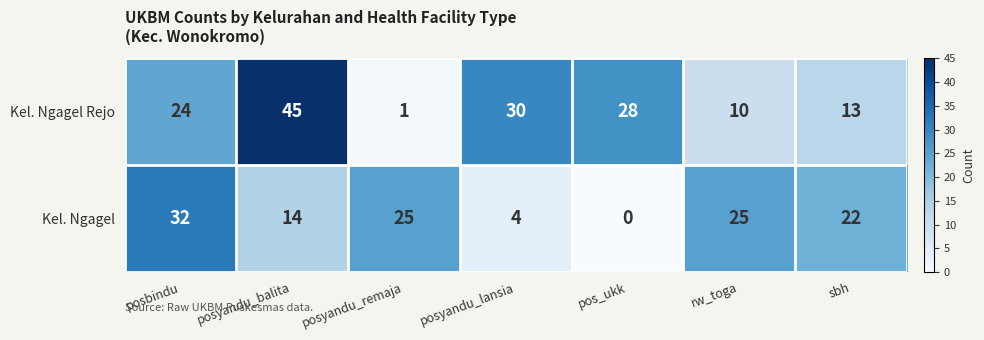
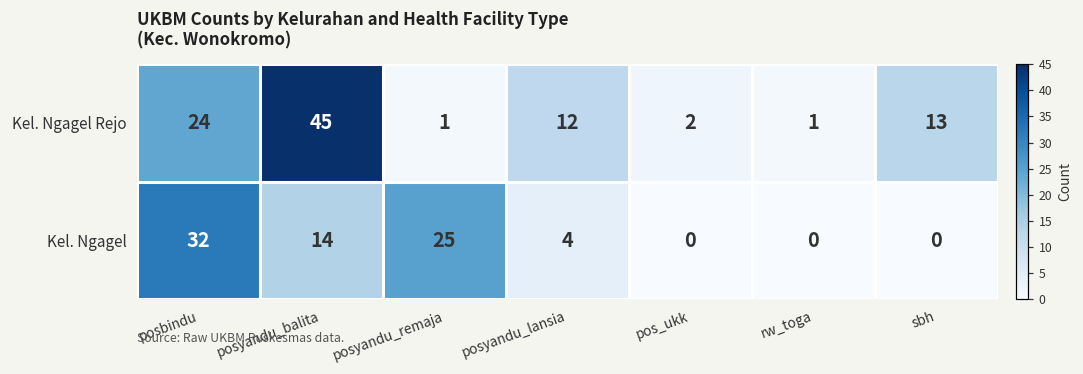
Kel. Ngagel Rejo, posyandu_lansia: 30 -> 12
Kel. Ngagel Rejo, pos_ukk: 28 -> 2
Kel. Ngagel Rejo, rw_toga: 10 -> 1
Kel. Ngagel, rw_toga: 25 -> 0
Kel. Ngagel, sbh: 22 -> 0
